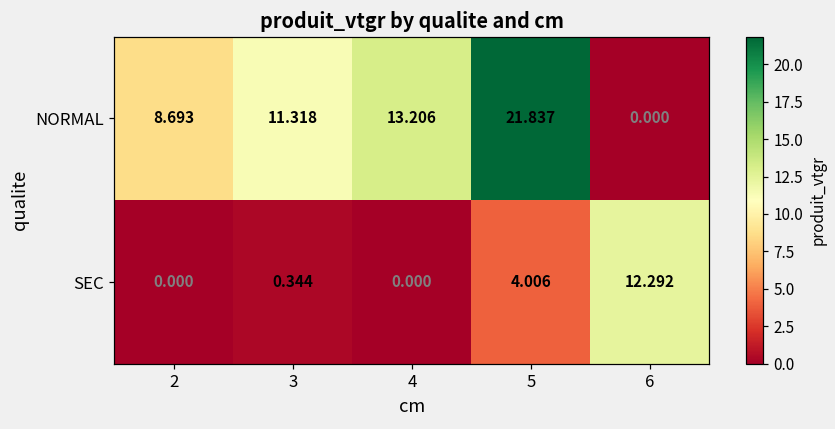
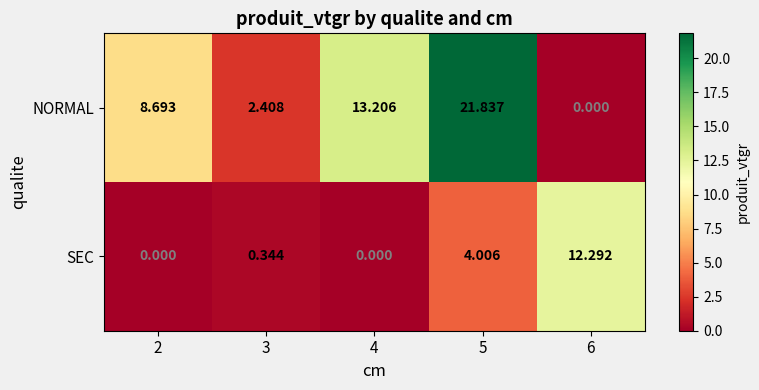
NORMAL, 3: 11.318 -> 2.408
